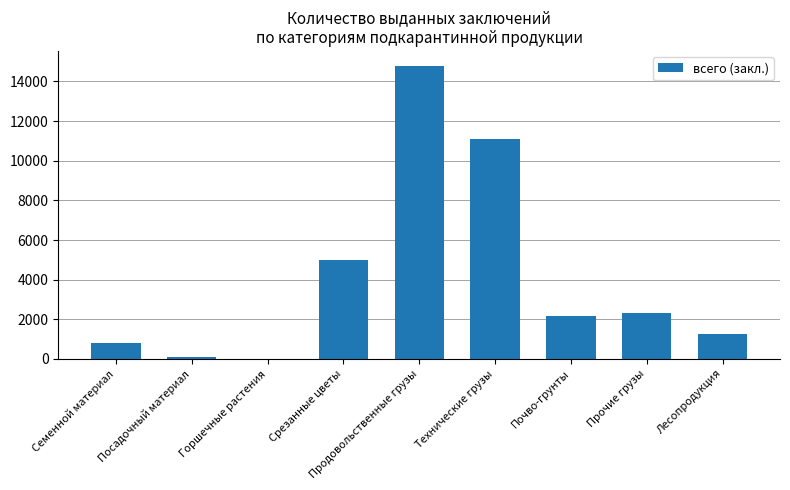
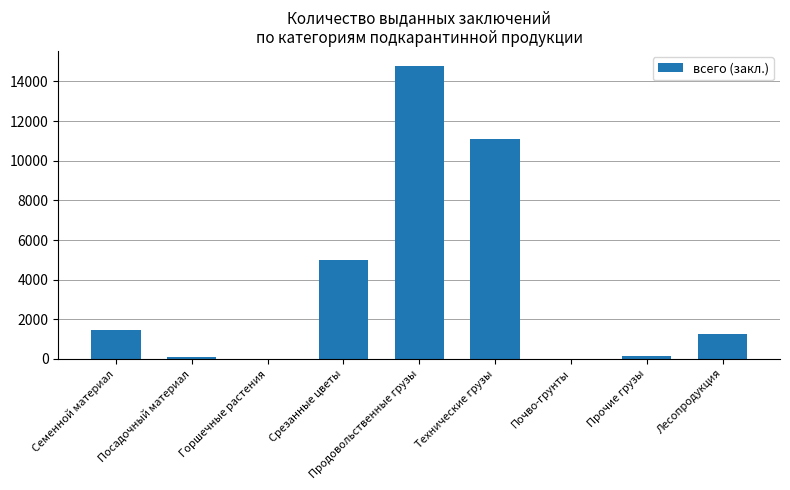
Семенной материал: 800 -> 1500
Почво-грунты: 2200 -> 0
Прочие грузы: 2300 -> 200
